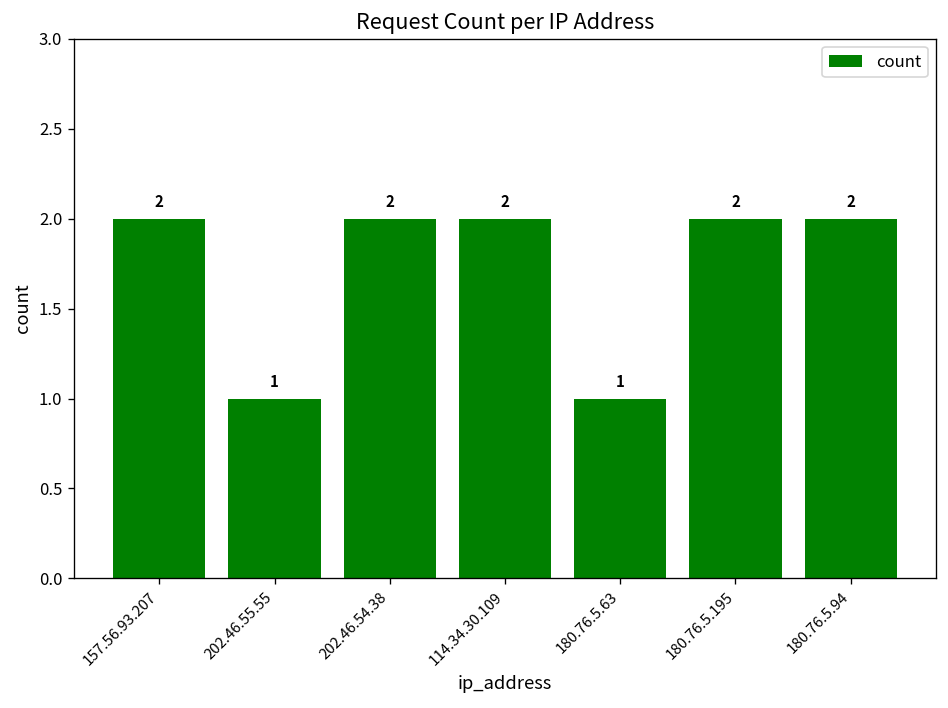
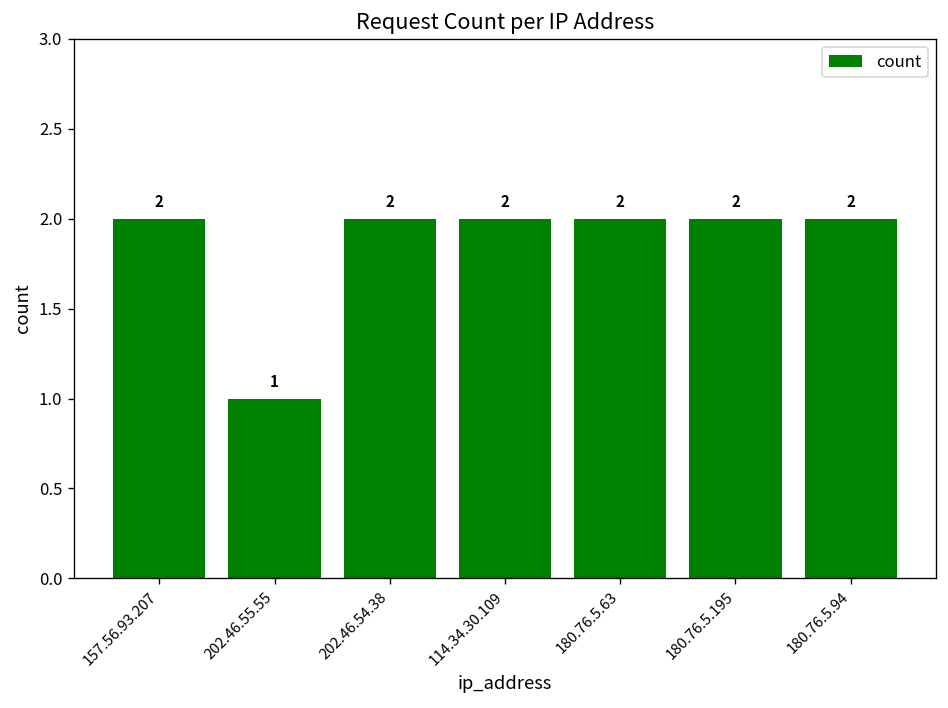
180.76.5.63: 1 -> 2
